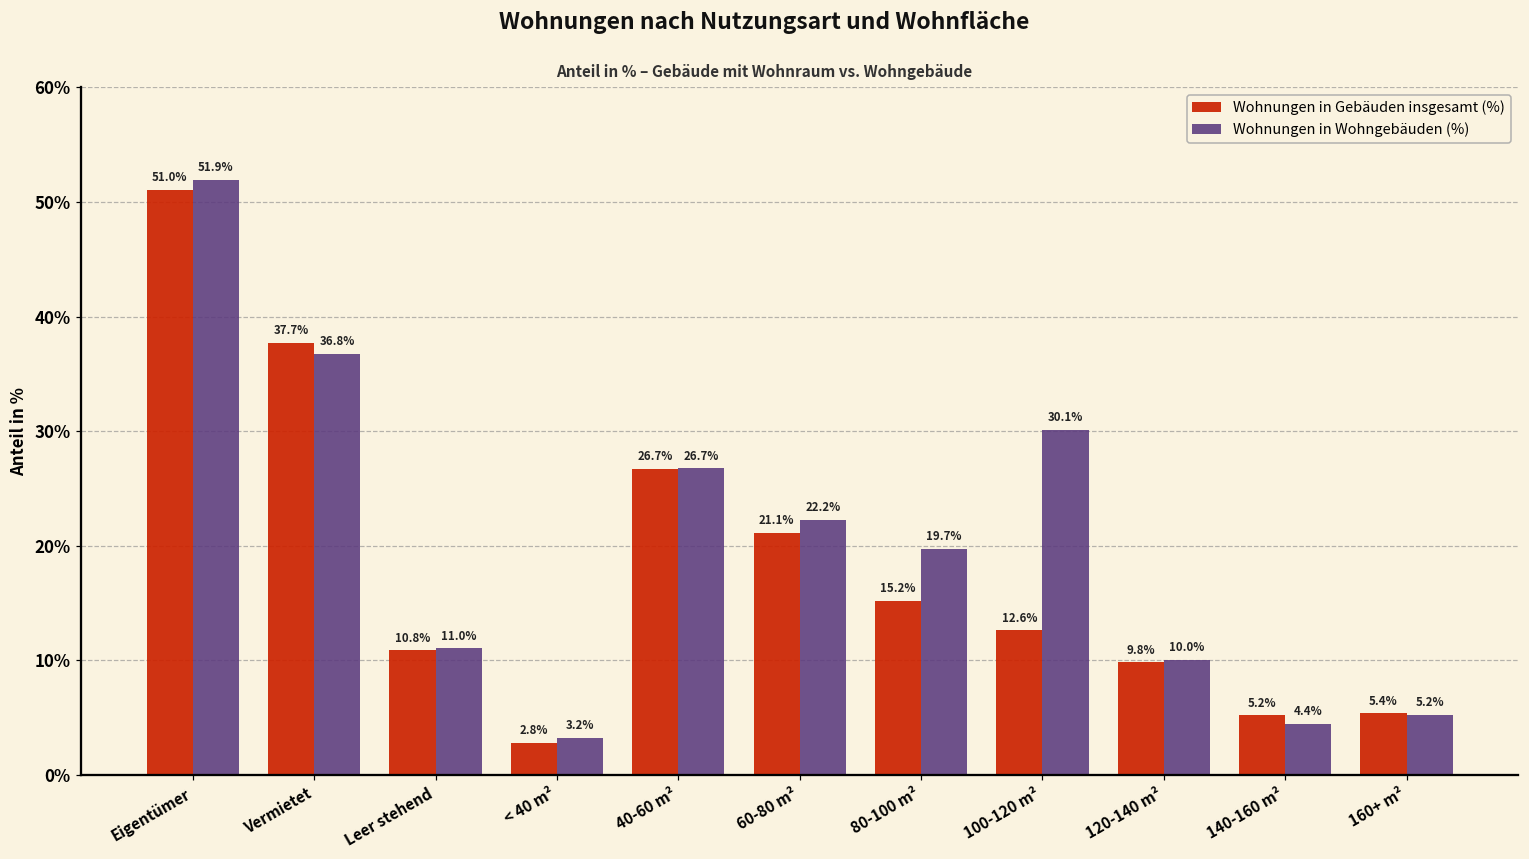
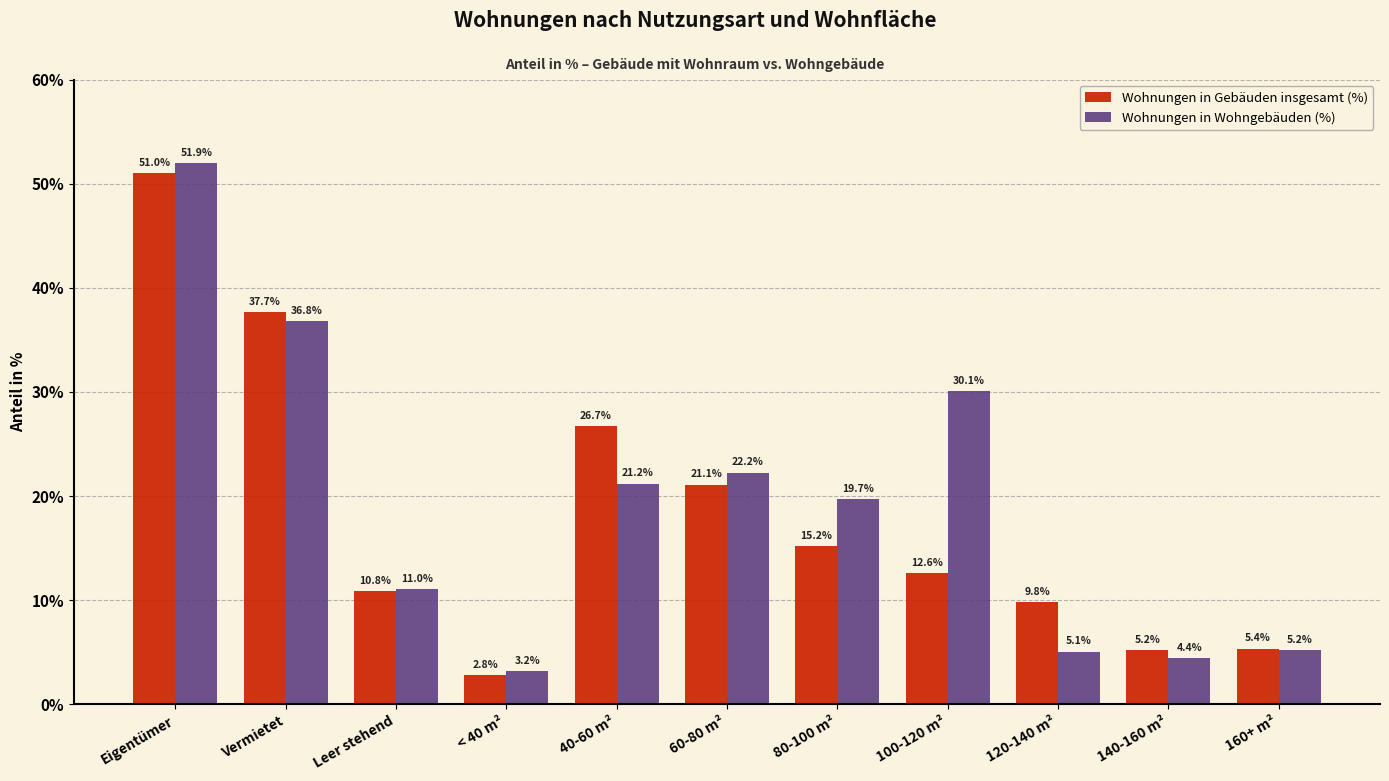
Wohnungen in Wohngebäuden (%), 40-60 m²: 26.7% -> 21.2%
Wohnungen in Wohngebäuden (%), 120-140 m²: 10.0% -> 5.1%
